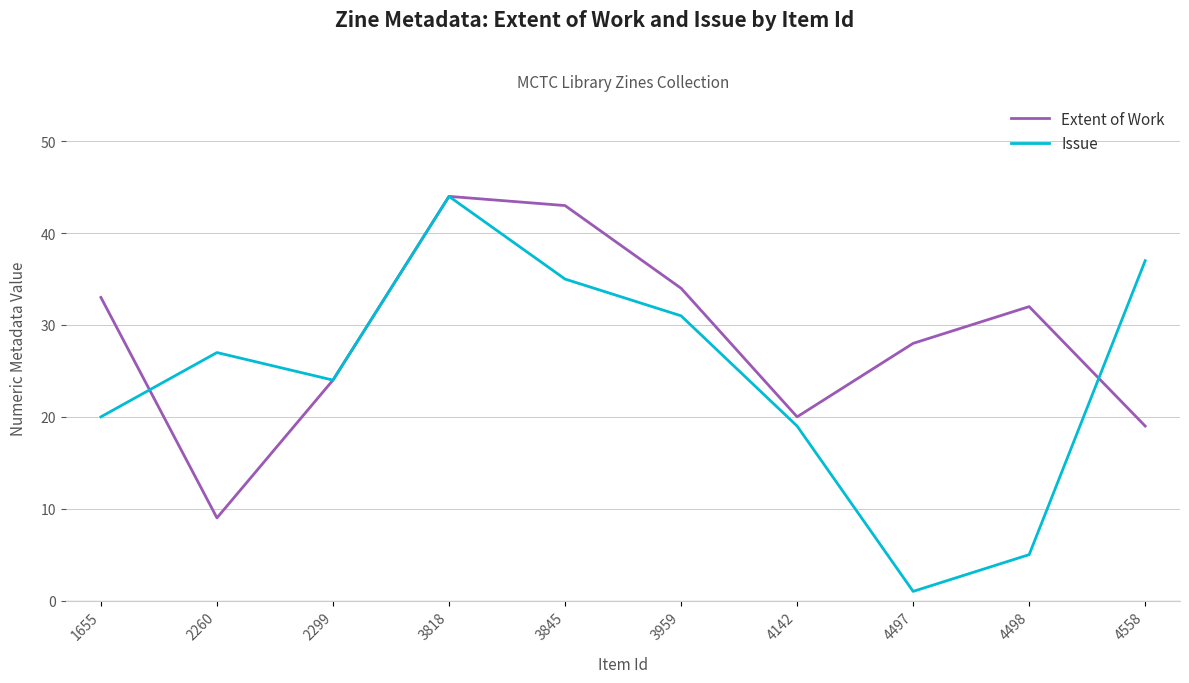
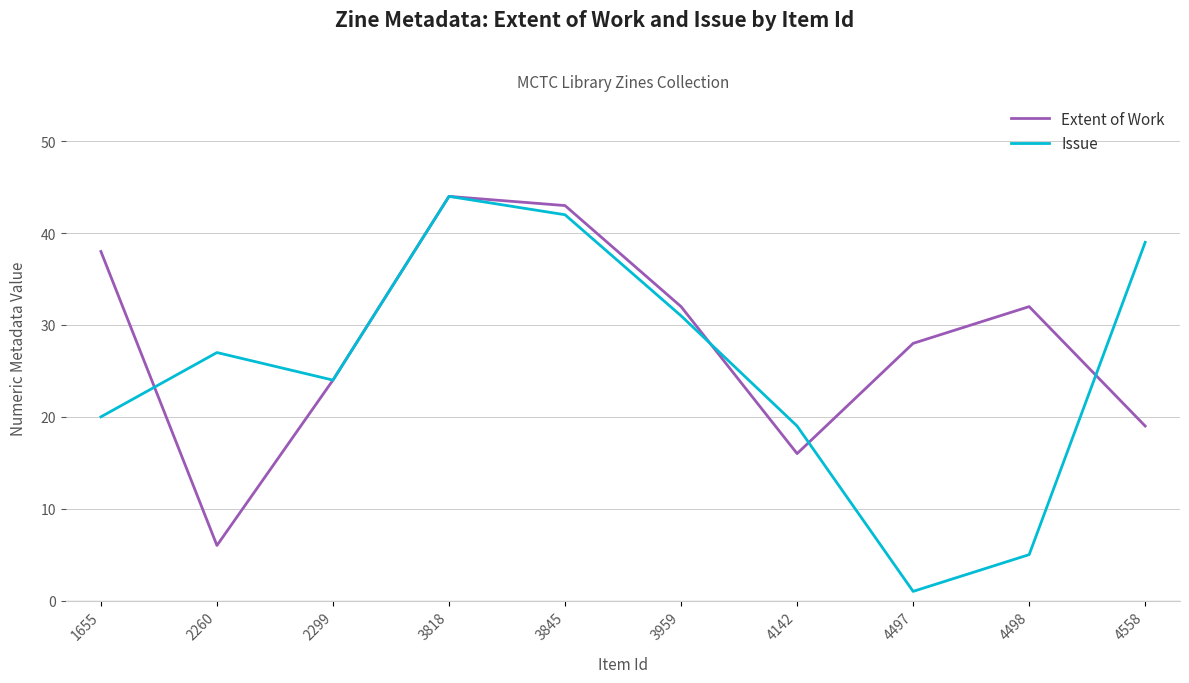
Extent of Work, 1655: 33 -> 38
Extent of Work, 2260: 9 -> 6
Issue, 3845: 35 -> 42
Extent of Work, 3959: 34 -> 32
Extent of Work, 4142: 20 -> 16
Issue, 4558: 37 -> 39
